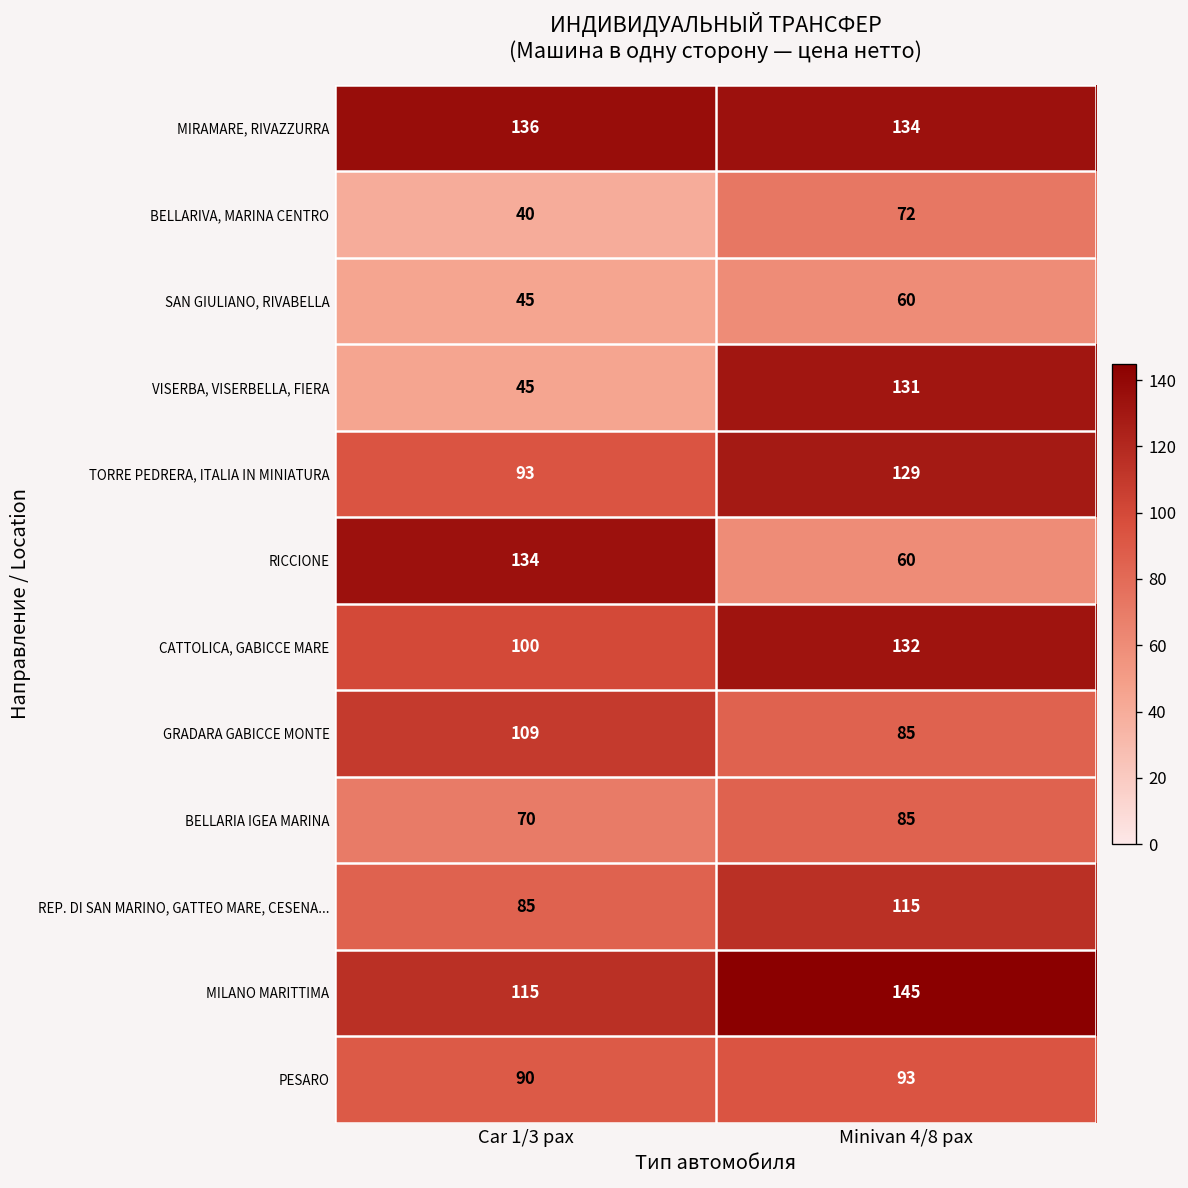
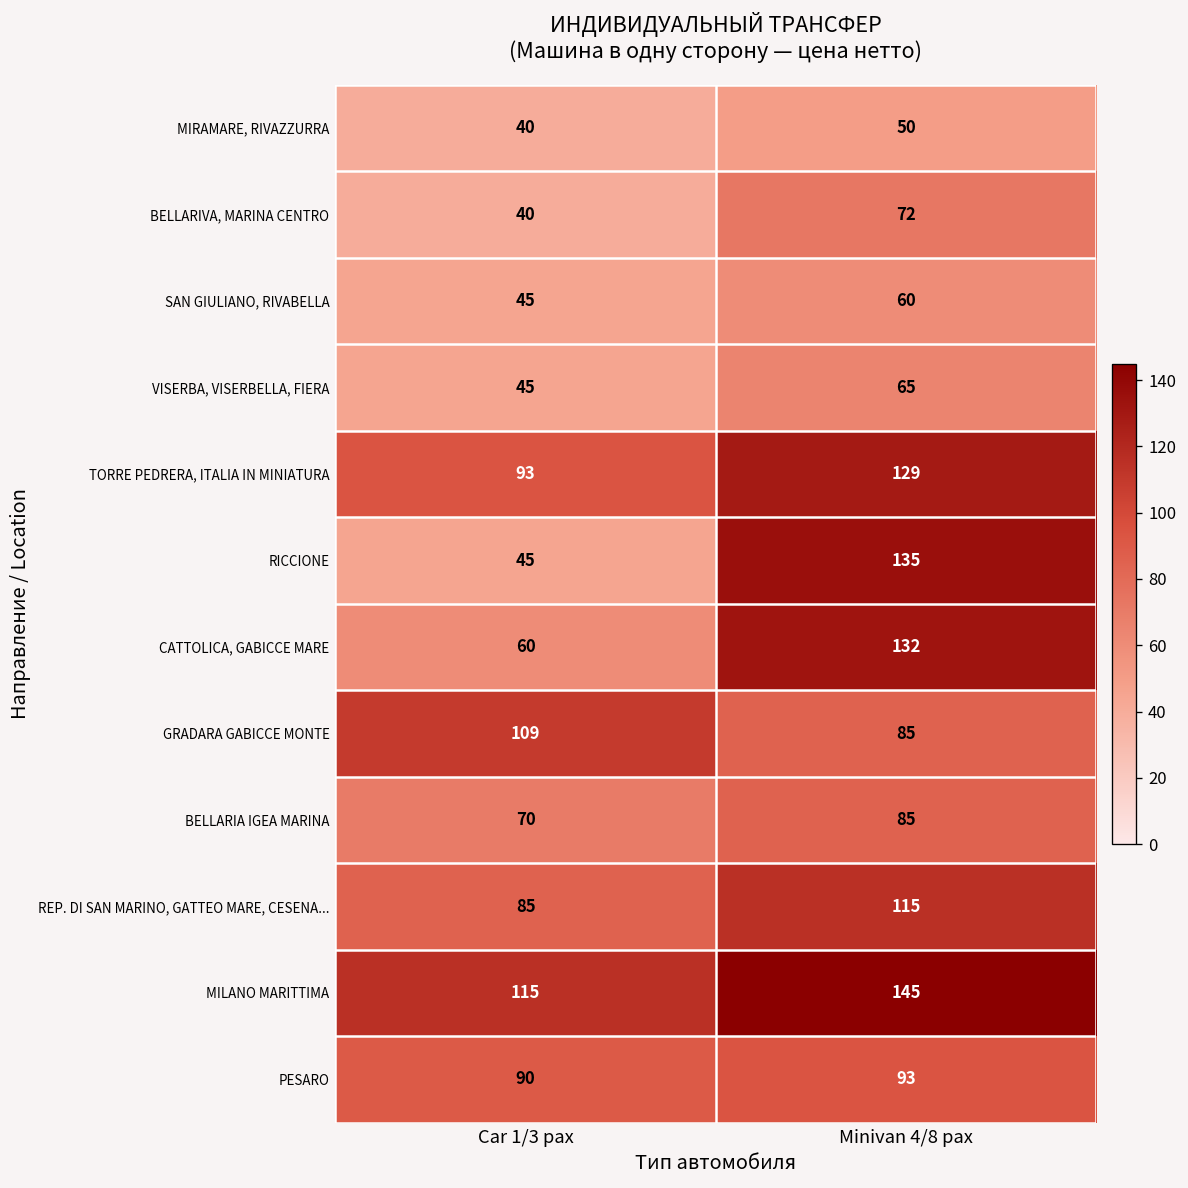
MIRAMARE, RIVAZZURRA, Car 1/3 pax: 136 -> 40
MIRAMARE, RIVAZZURRA, Minivan 4/8 pax: 134 -> 50
VISERBA, VISERBELLA, FIERA, Minivan 4/8 pax: 131 -> 65
RICCIONE, Car 1/3 pax: 134 -> 45
RICCIONE, Minivan 4/8 pax: 60 -> 135
CATTOLICA, GABICCE MARE, Car 1/3 pax: 100 -> 60
